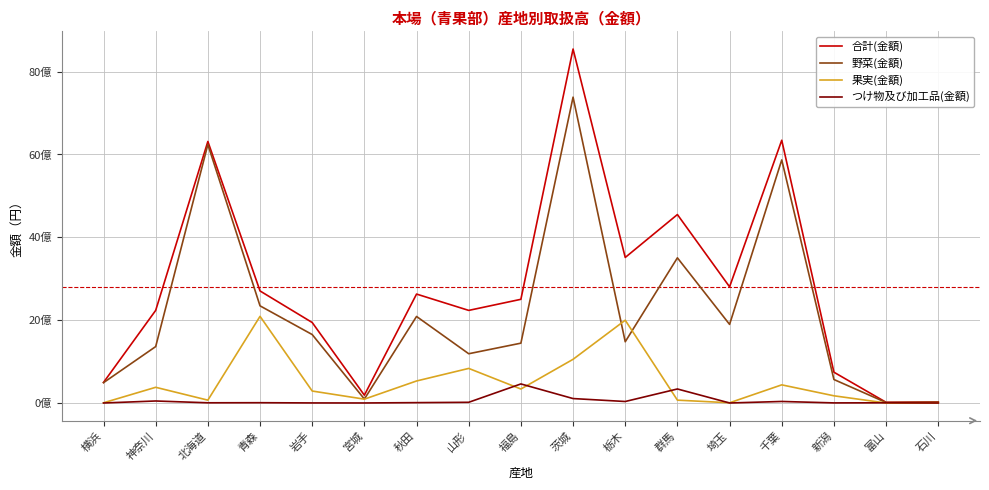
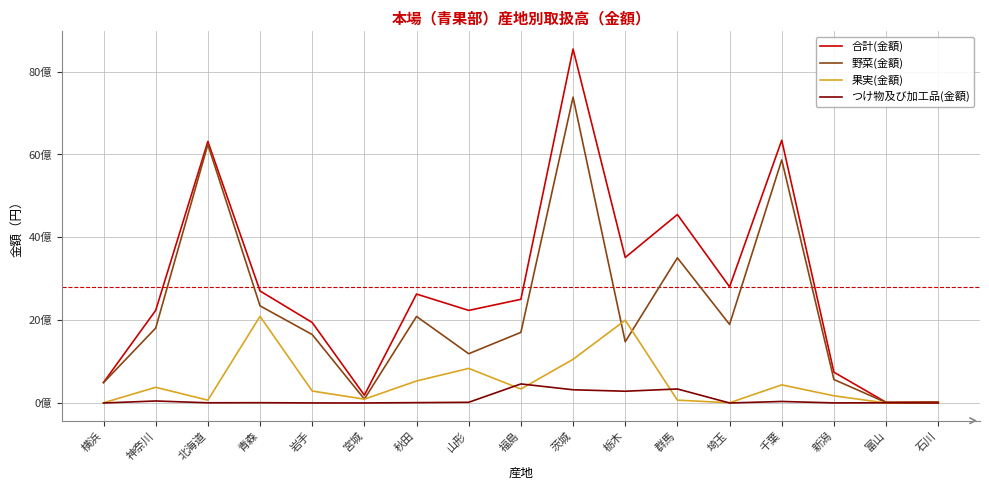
野菜(金額), 神奈川: 14億 -> 18億
野菜(金額), 福島: 14億 -> 17億
つけ物及び加工品(金額), 茨城: 1億 -> 3億
つけ物及び加工品(金額), 栃木: 0億 -> 3億
